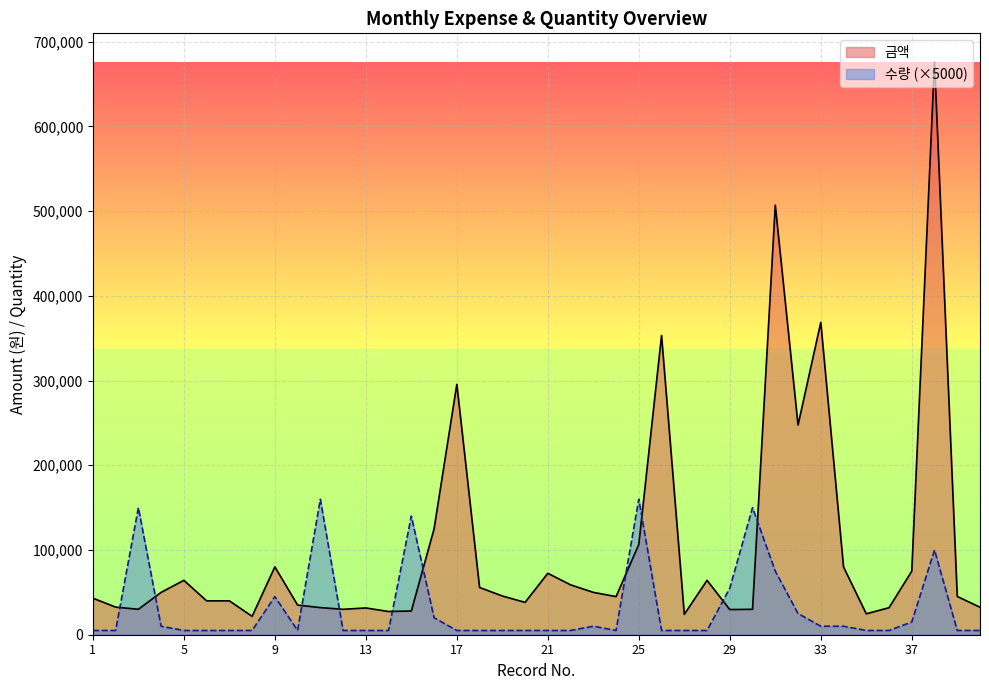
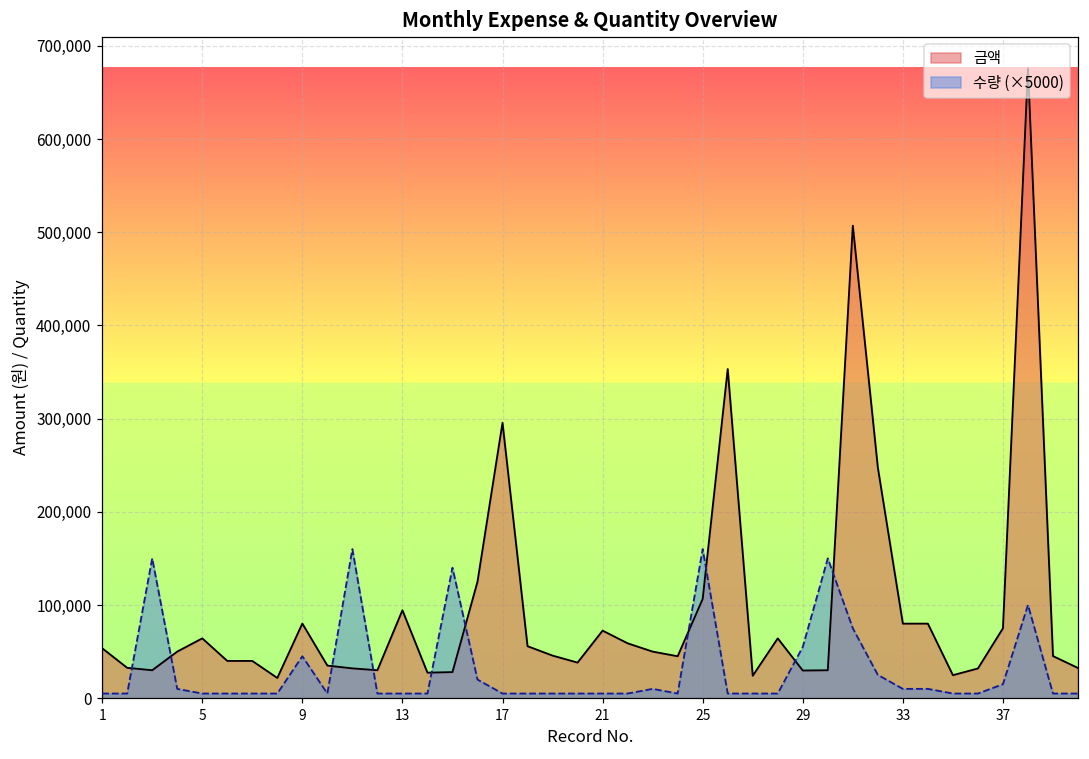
금액, 1: 40,000 -> 50,000
금액, 13: 30,000 -> 90,000
금액, 33: 370,000 -> 80,000
